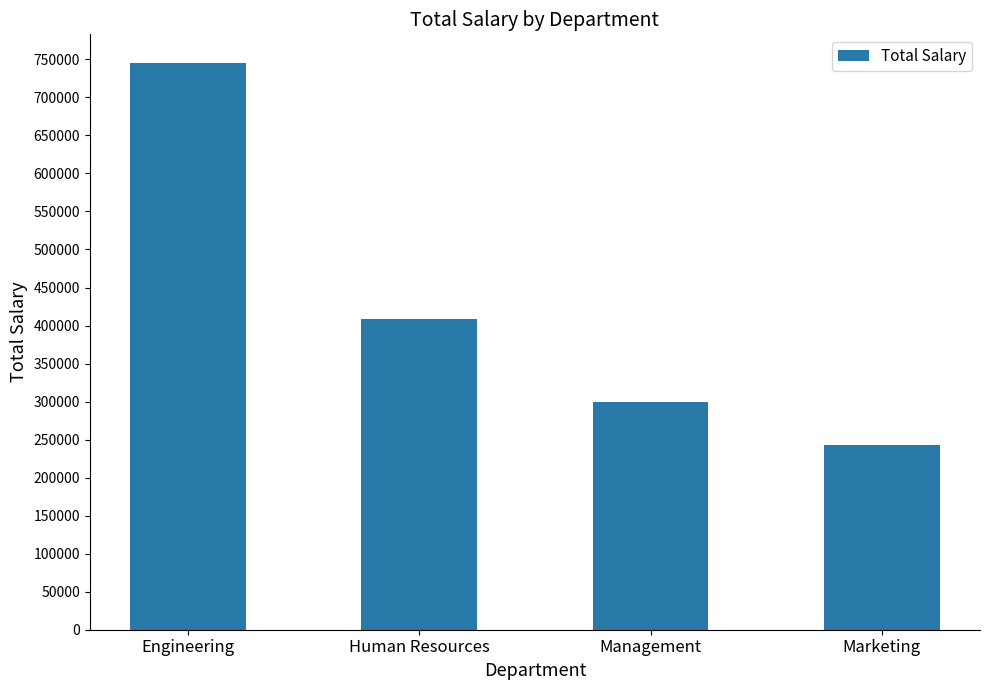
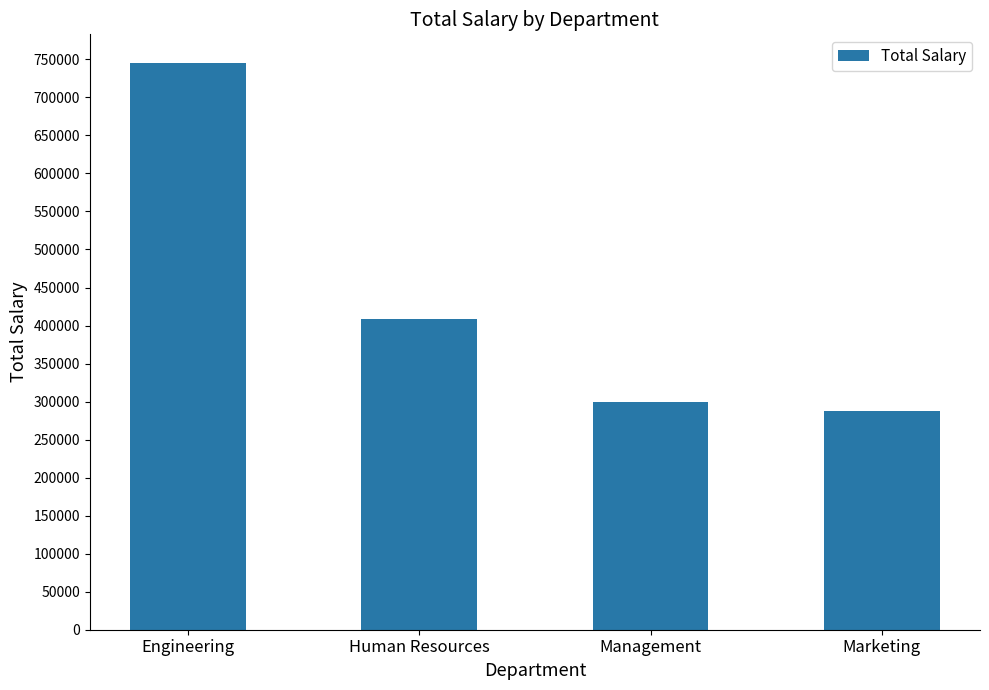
Marketing: 240000 -> 290000
